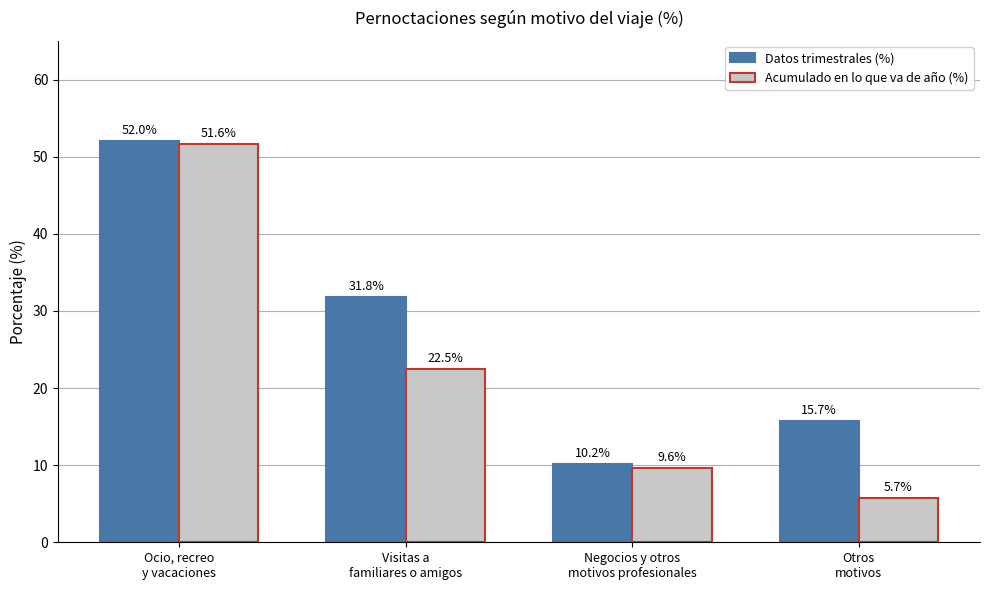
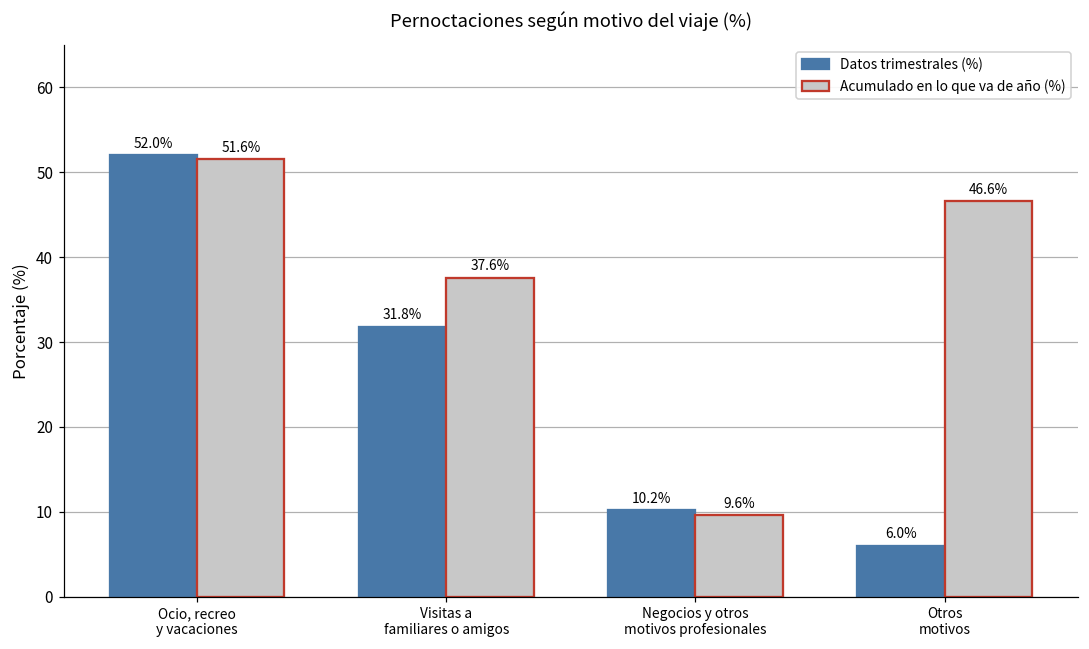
Acumulado en lo que va de año (%), Visitas a familiares o amigos: 22.5% -> 37.6%
Datos trimestrales (%), Otros motivos: 15.7% -> 6.0%
Acumulado en lo que va de año (%), Otros motivos: 5.7% -> 46.6%
